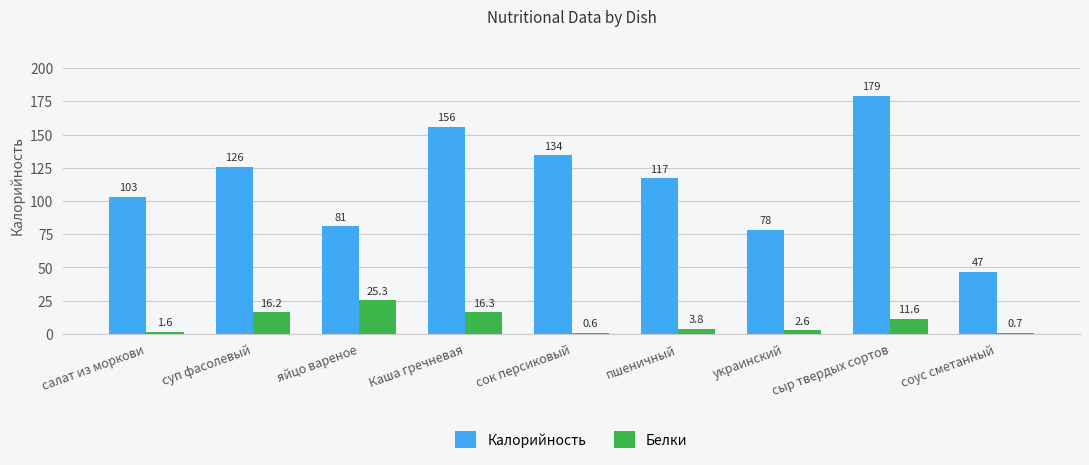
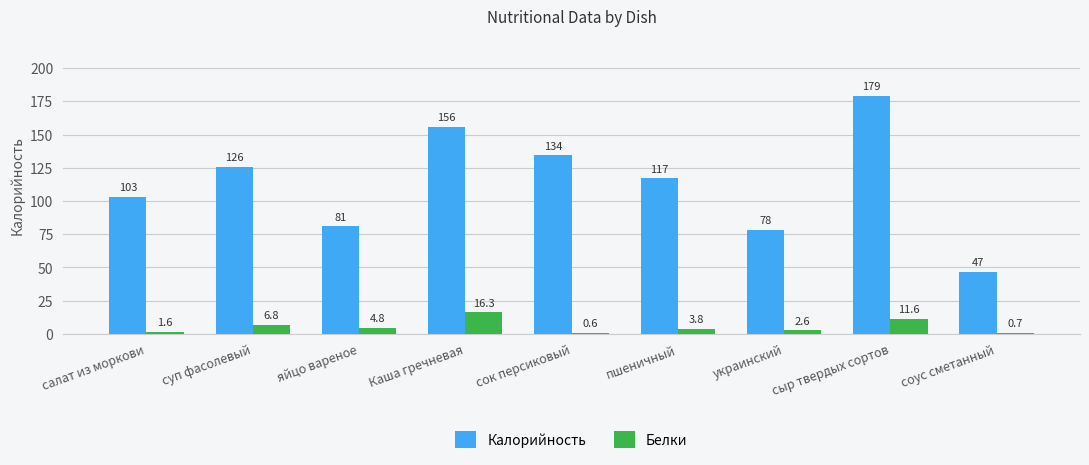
Белки, суп фасолевый: 16.2 -> 6.8
Белки, яйцо вареное: 25.3 -> 4.8
